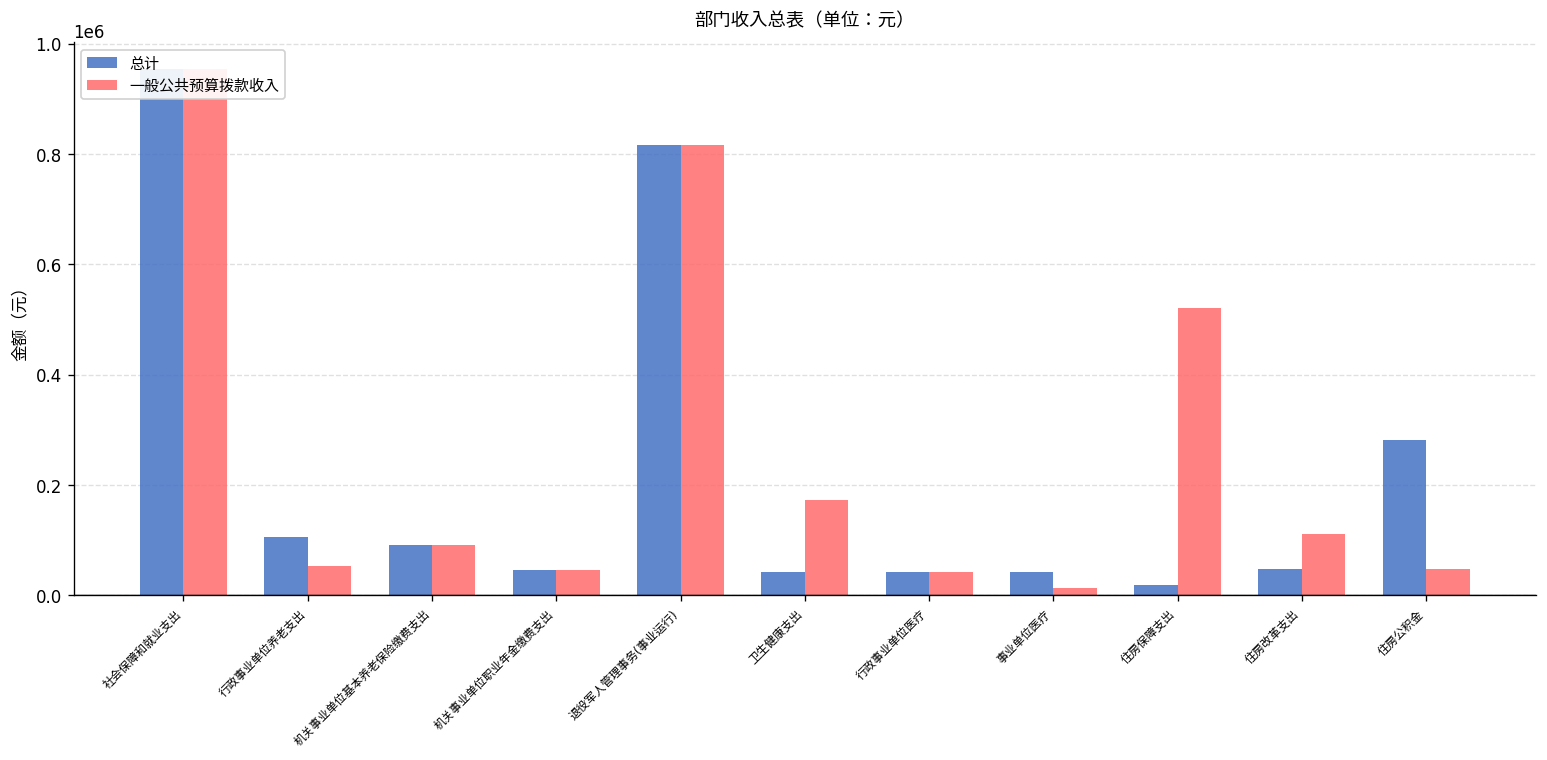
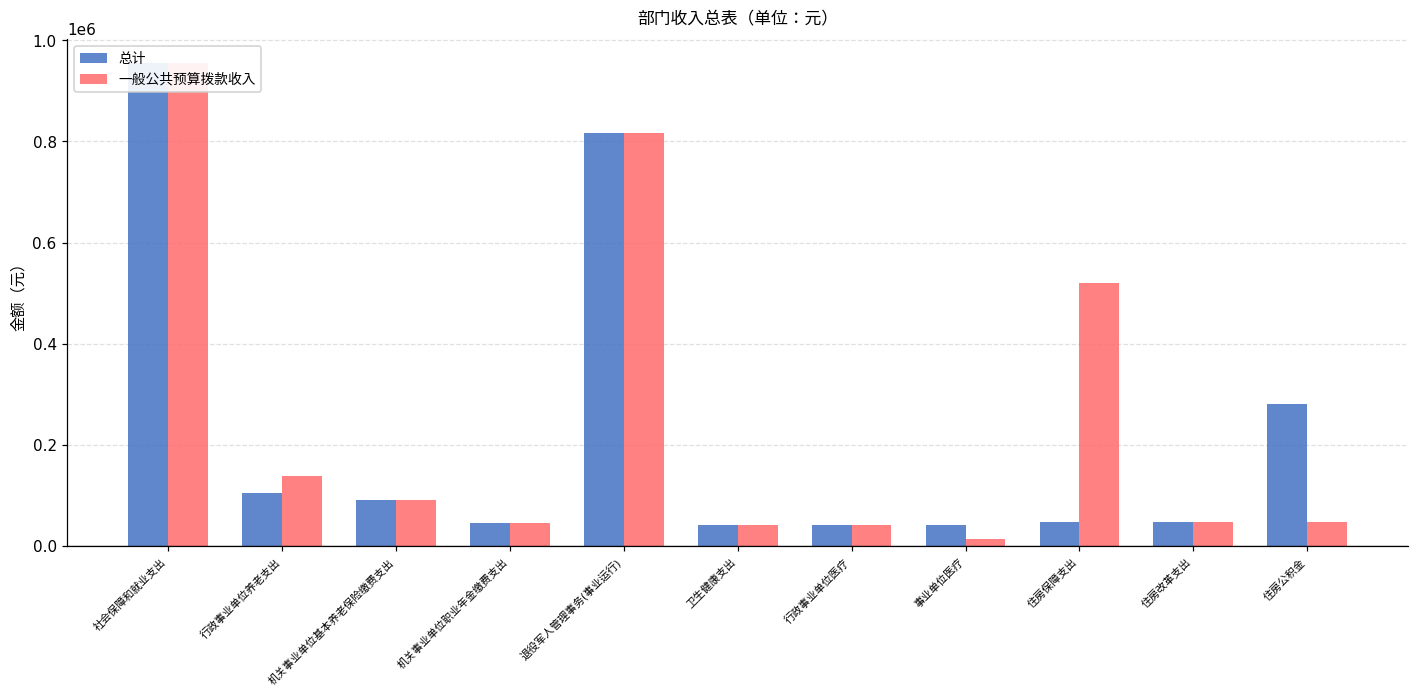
一般公共预算拨款收入, 行政事业单位养老支出: 50000 -> 140000
一般公共预算拨款收入, 卫生健康支出: 170000 -> 40000
总计, 住房保障支出: 20000 -> 50000
一般公共预算拨款收入, 住房改革支出: 110000 -> 50000
